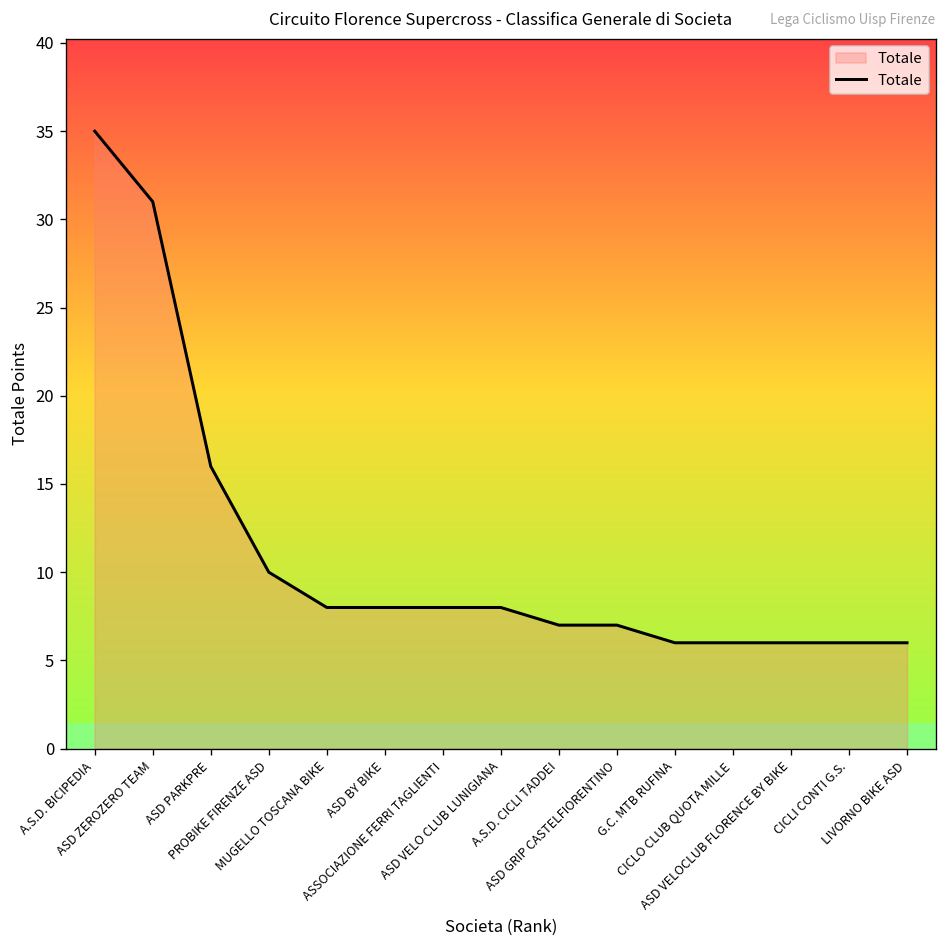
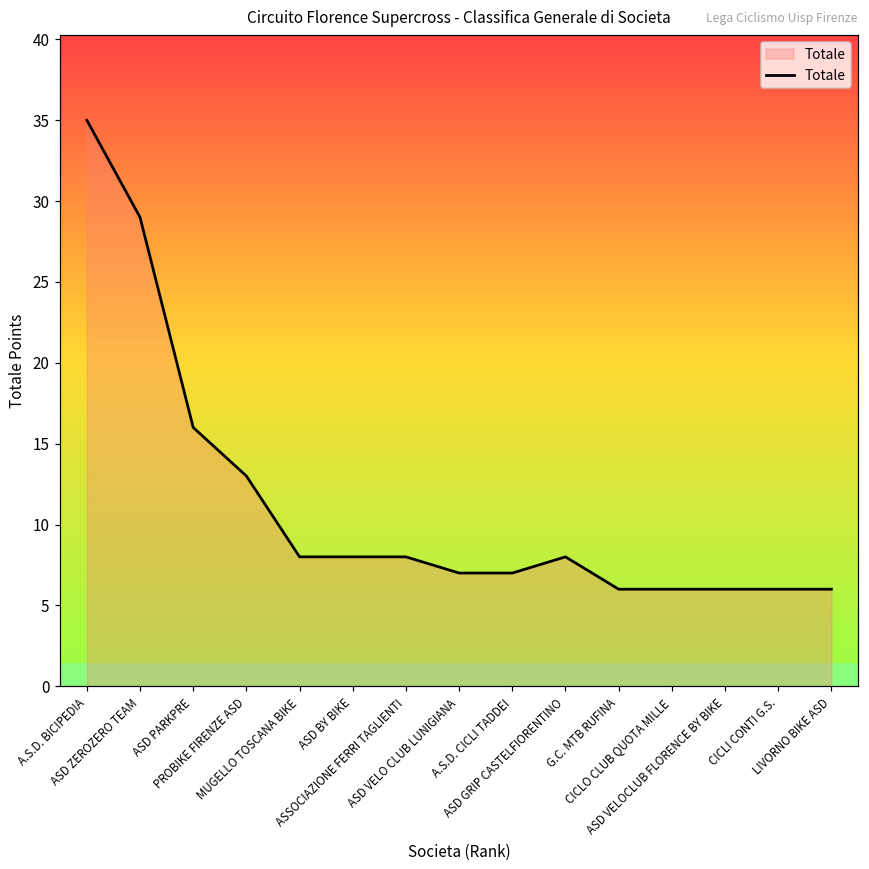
ASD ZEROZERO TEAM: 31 -> 29
PROBIKE FIRENZE ASD: 10 -> 13
ASD VELO CLUB LUNIGIANA: 8 -> 7
ASD GRIP CASTELFIORENTINO: 7 -> 8
